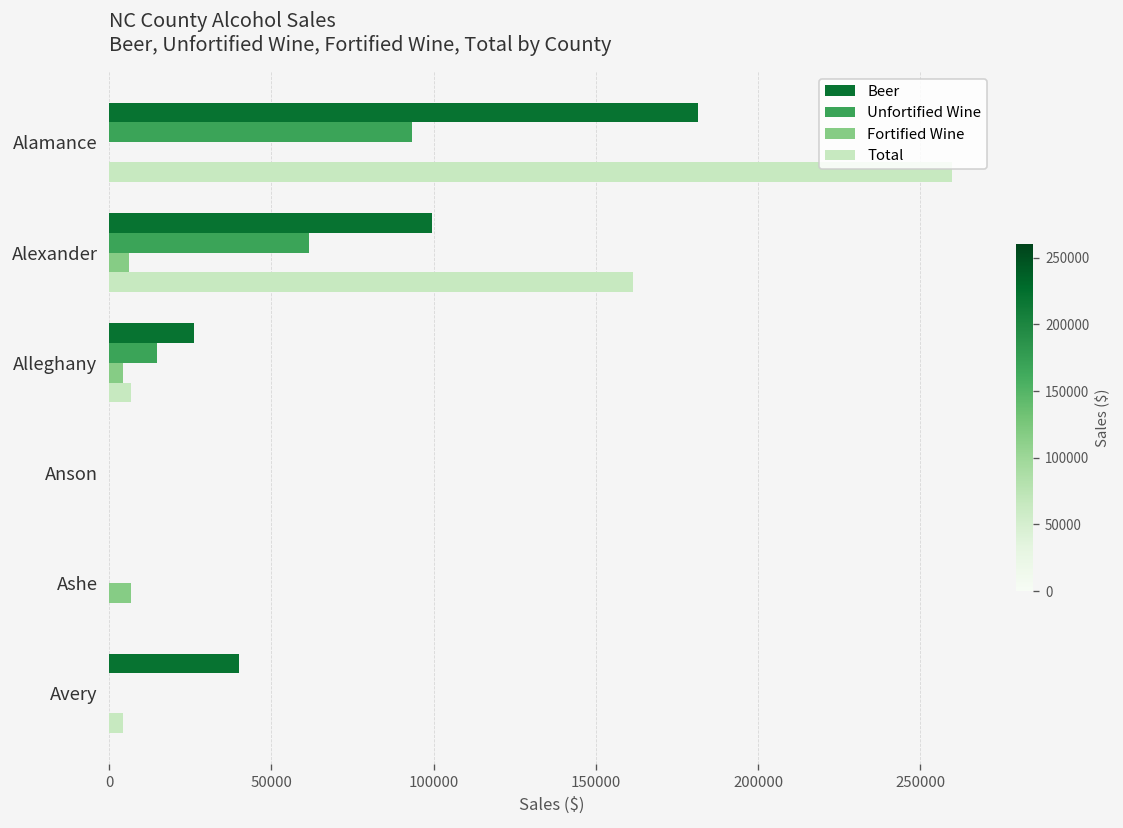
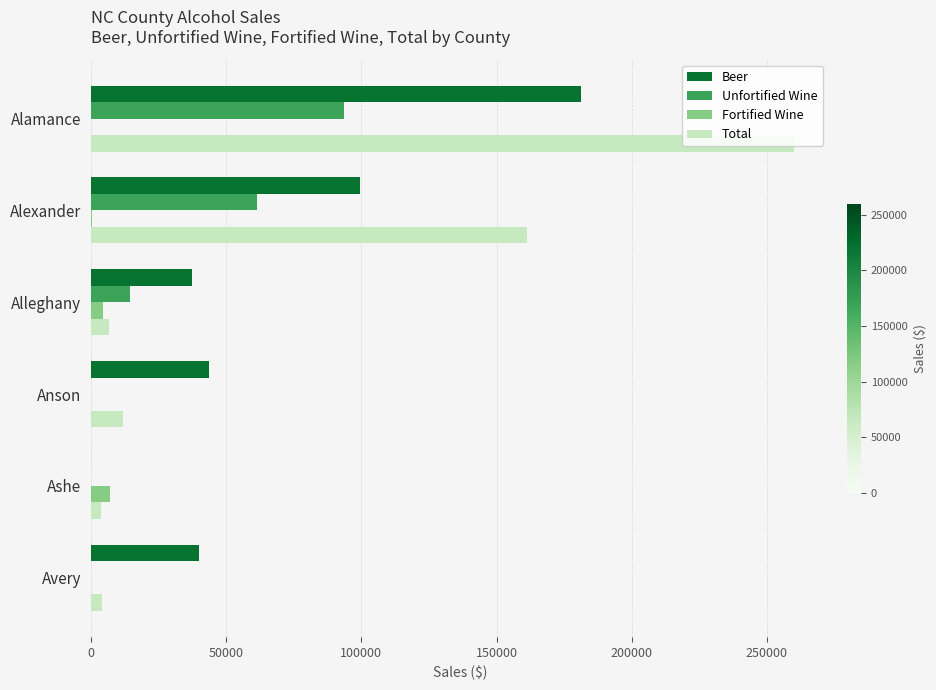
Fortified Wine, Alexander: 6000 -> 1000
Beer, Alleghany: 26000 -> 38000
Beer, Anson: 0 -> 44000
Total, Anson: 0 -> 12000
Total, Ashe: 0 -> 4000
